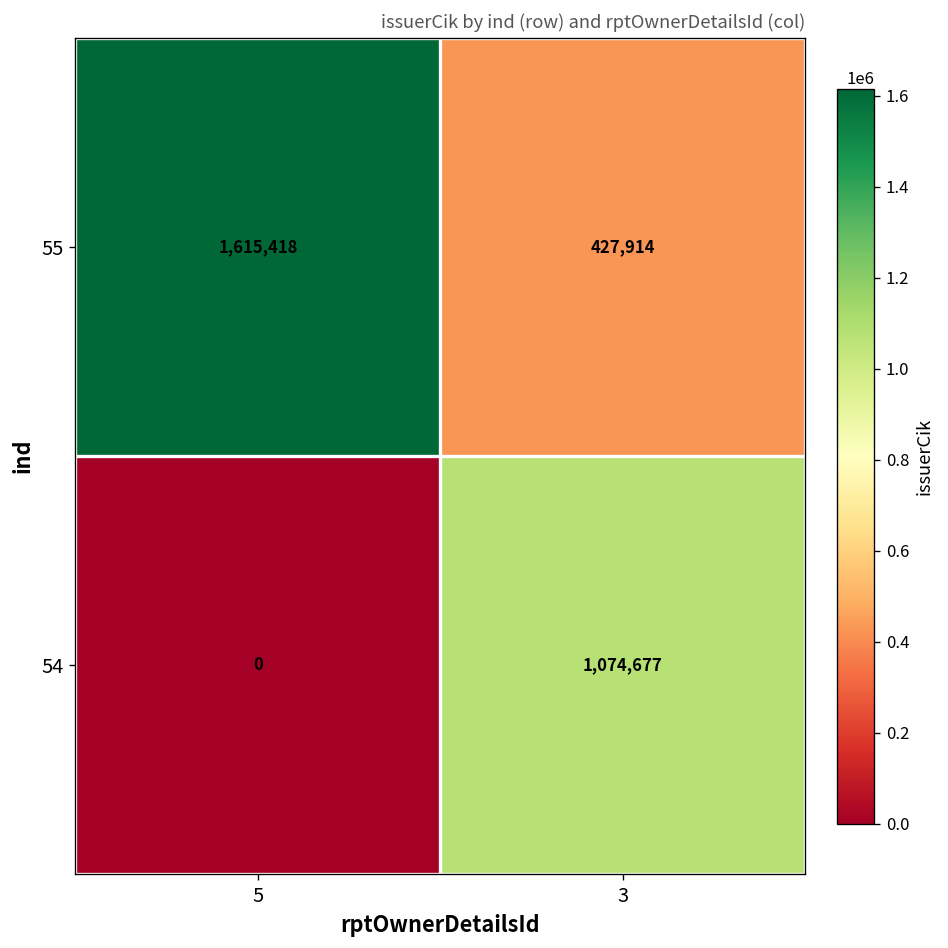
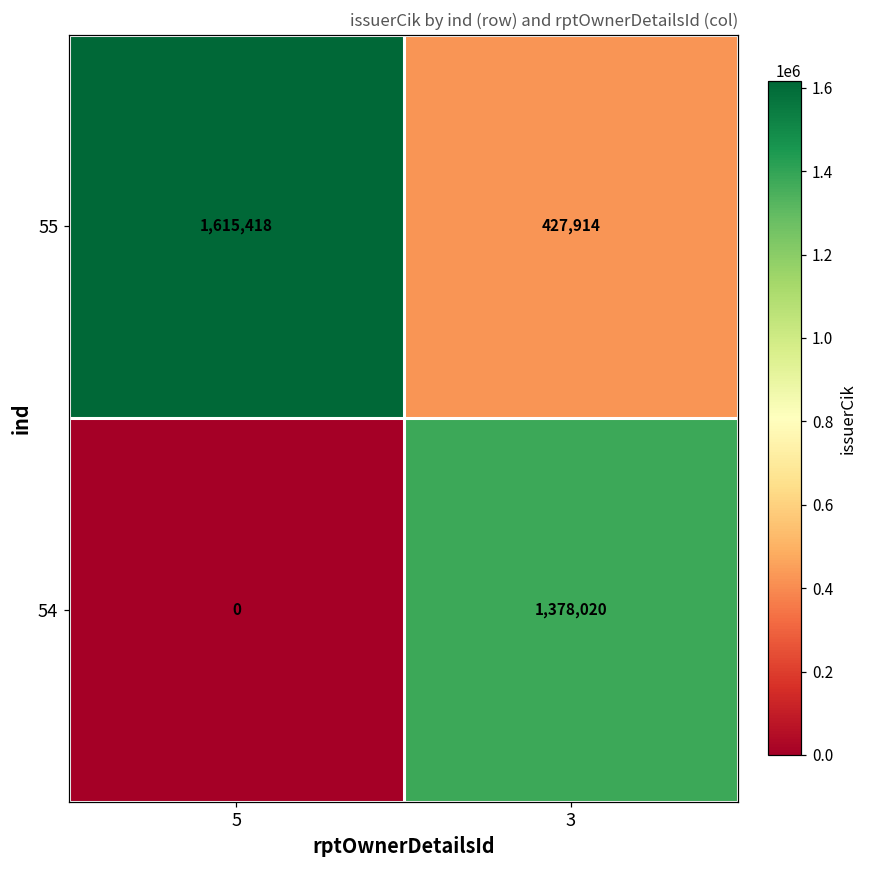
54, 3: 1,074,677 -> 1,378,020
